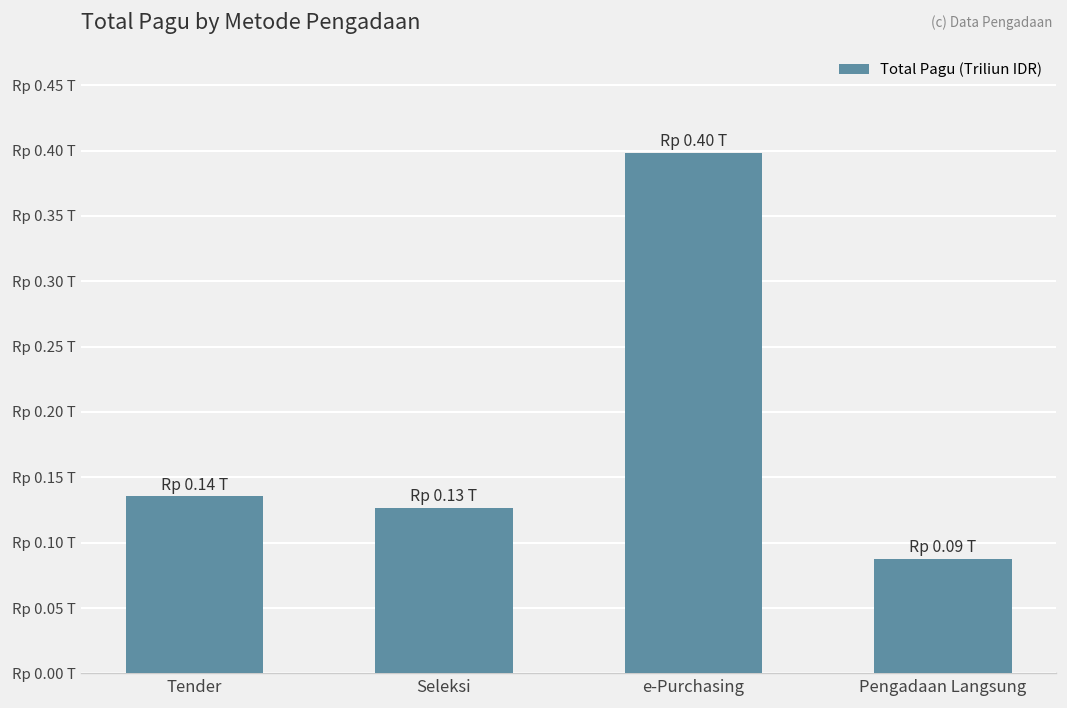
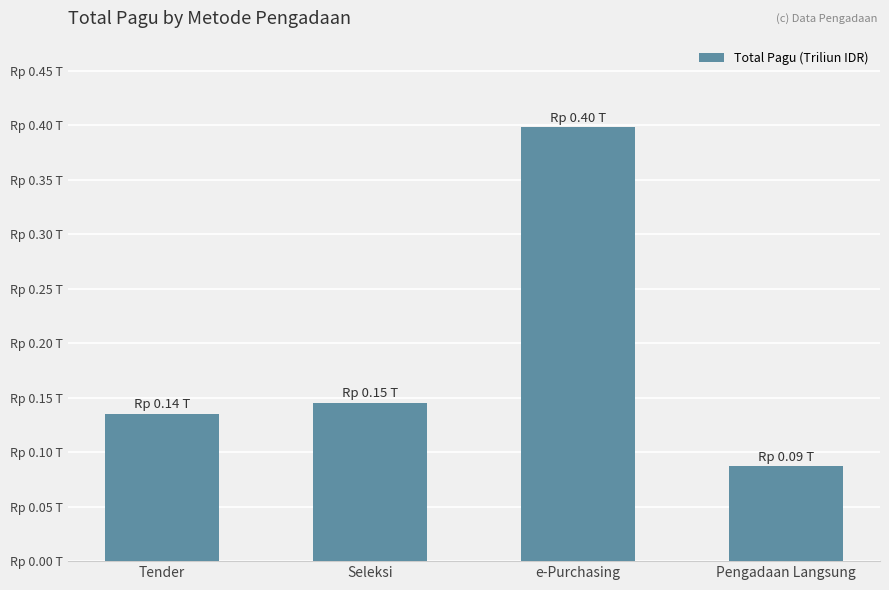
Seleksi: 0.13 -> 0.15
